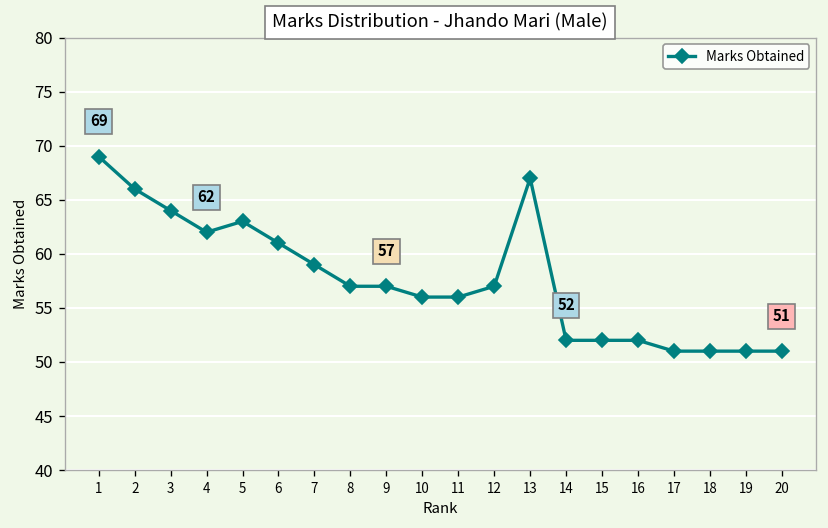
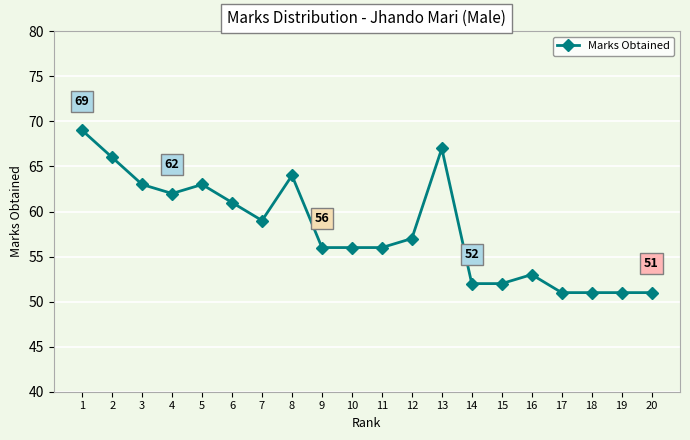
3: 64 -> 63
8: 57 -> 64
9: 57 -> 56
16: 52 -> 53
